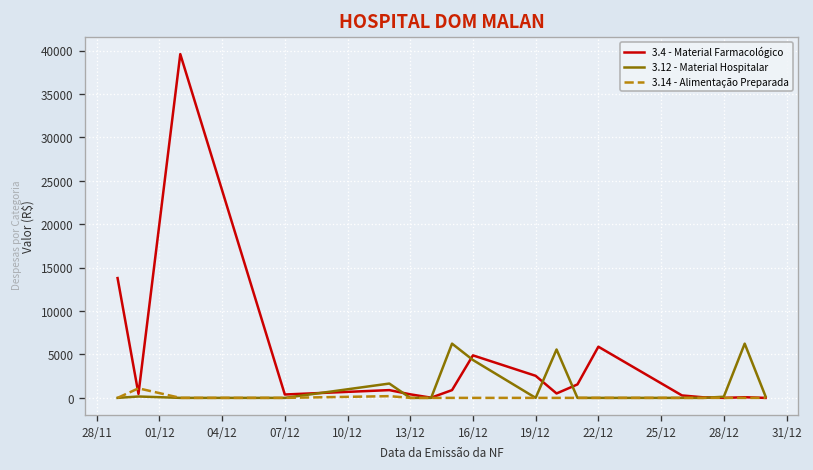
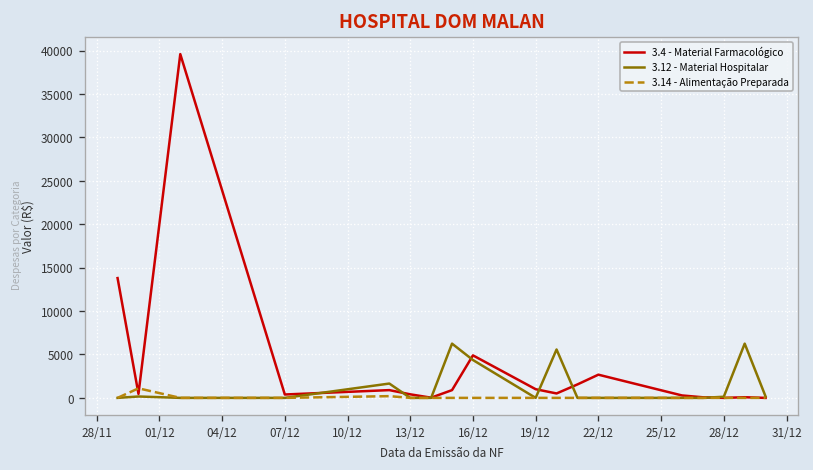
3.4 - Material Farmacológico, 19/12: 3000 -> 1000
3.4 - Material Farmacológico, 22/12: 6000 -> 3000
